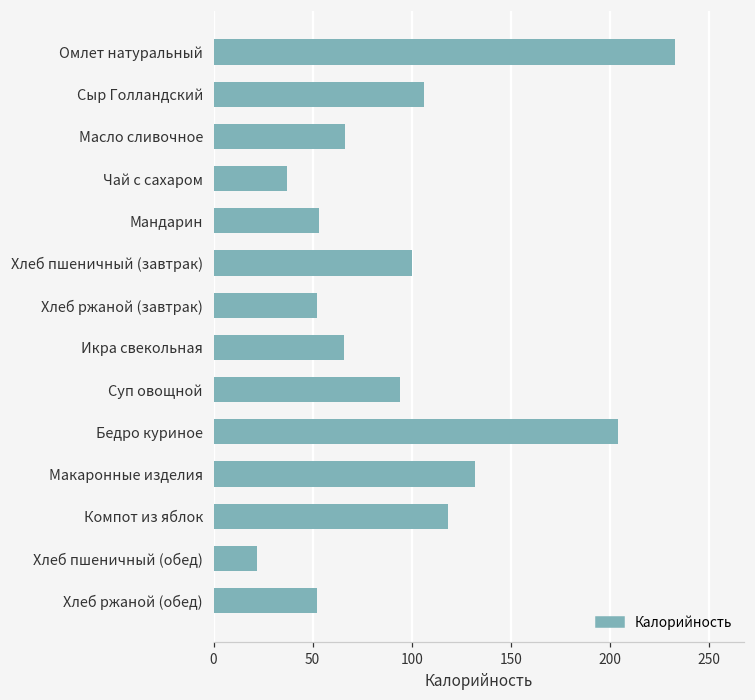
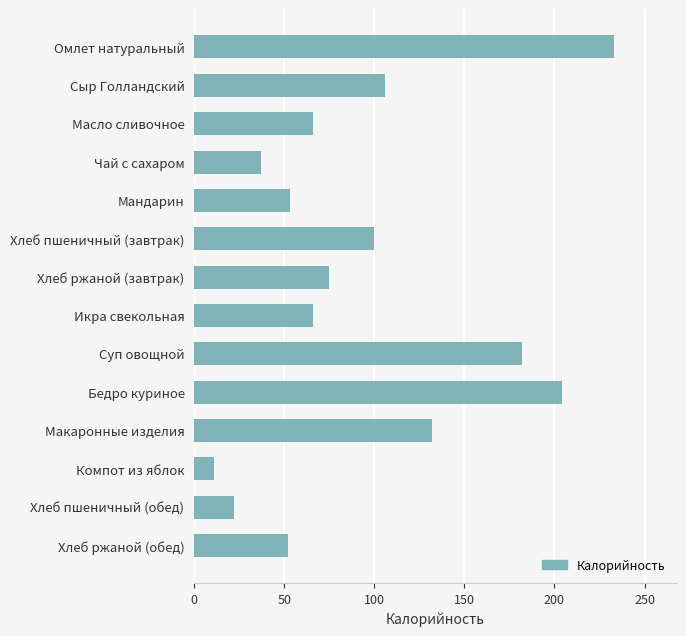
Хлеб ржаной (завтрак): 52 -> 75
Суп овощной: 94 -> 182
Компот из яблок: 118 -> 11
